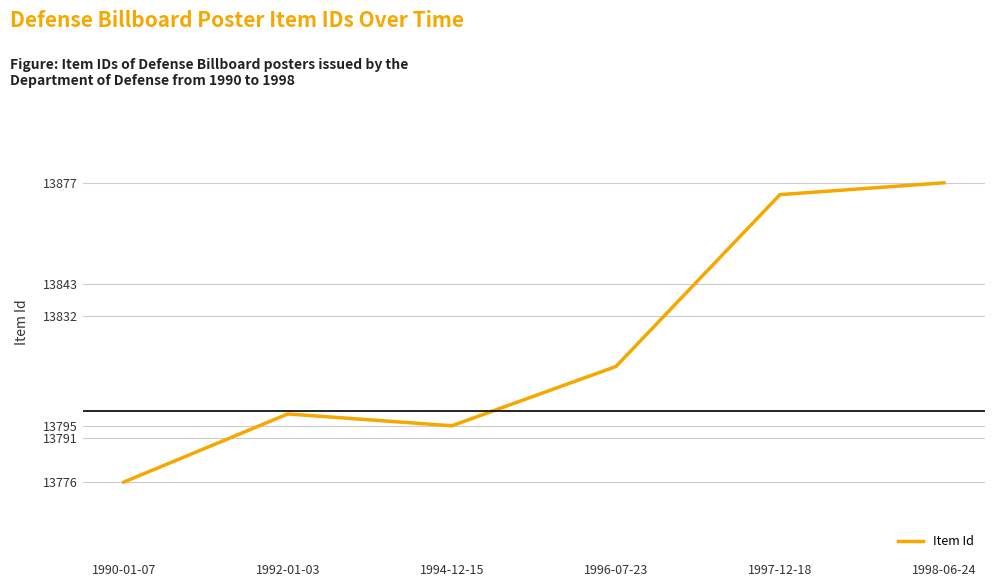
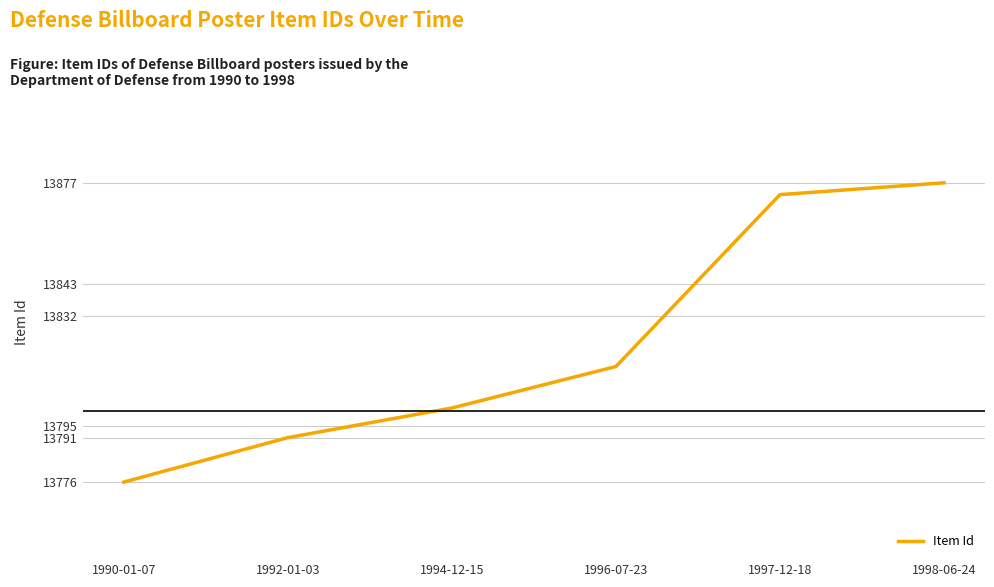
1992-01-03: 13799 -> 13791
1994-12-15: 13795 -> 13801
